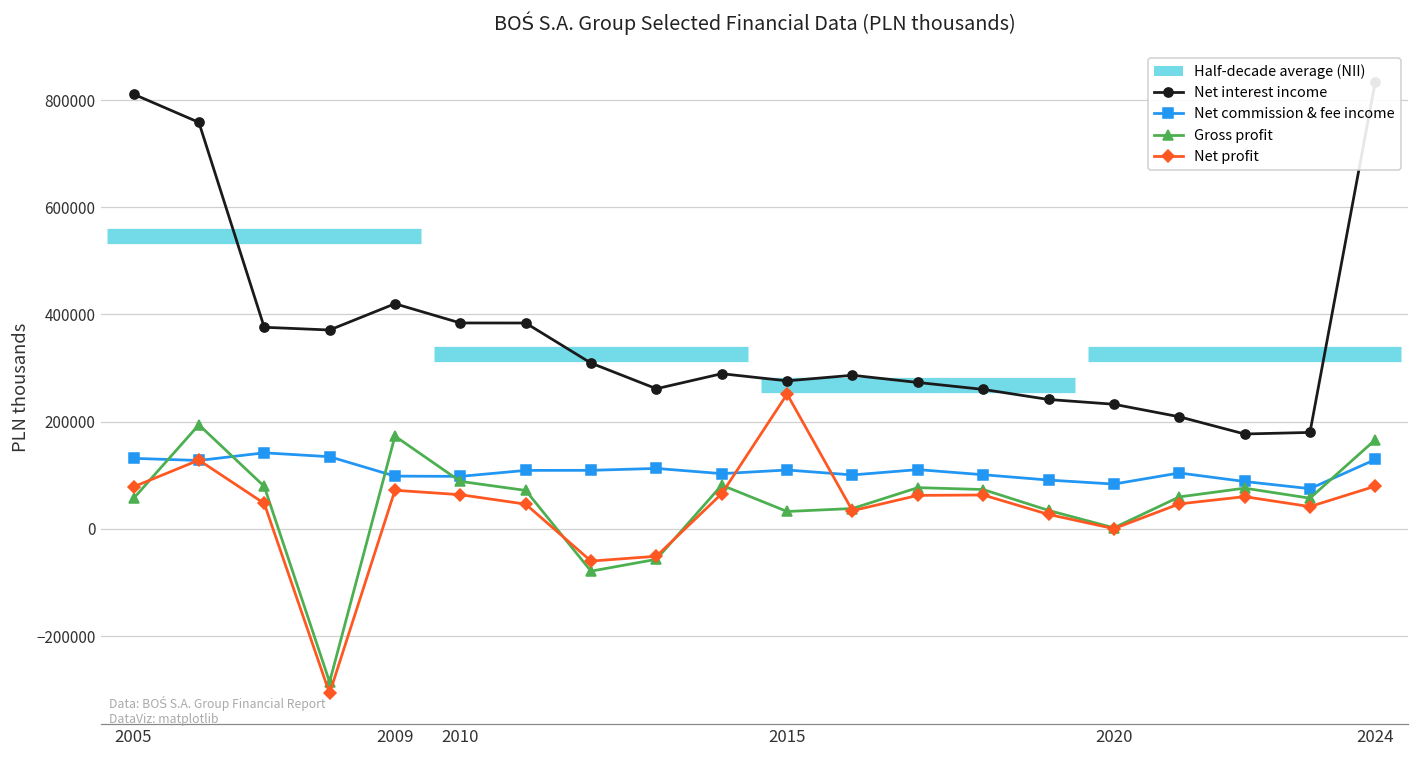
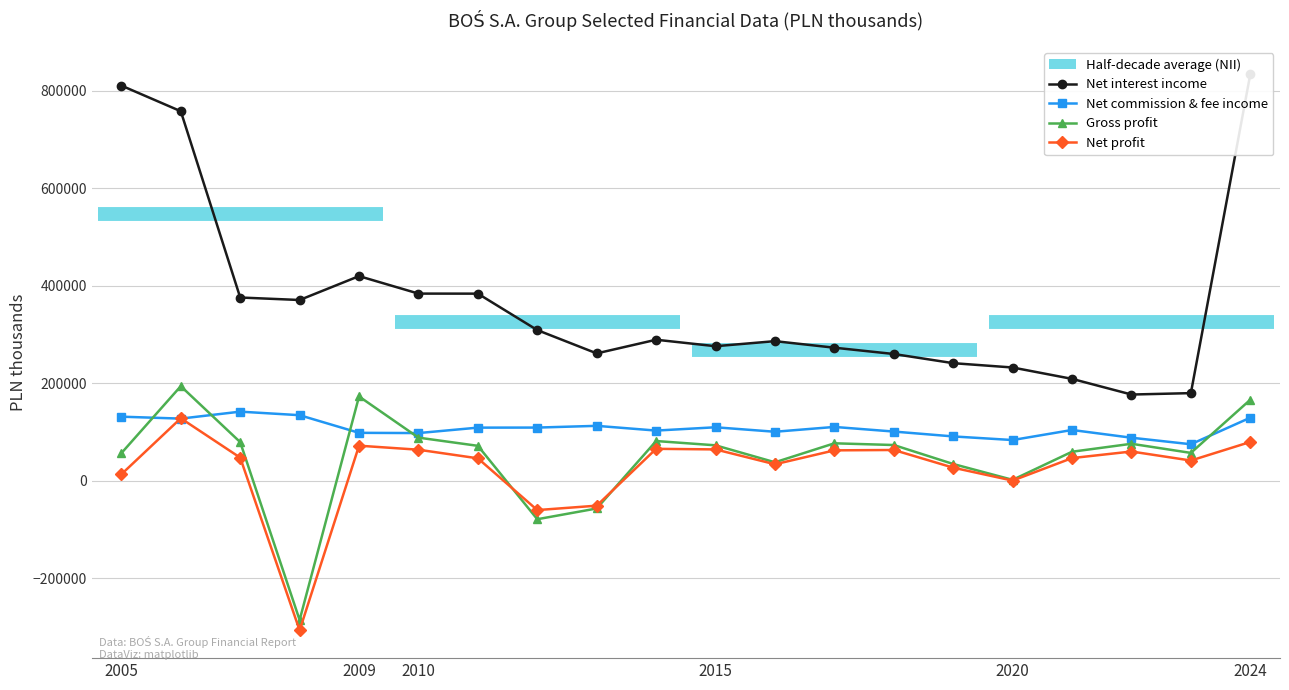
Net profit, 2005: 80000 -> 10000
Gross profit, 2015: 30000 -> 70000
Net profit, 2015: 250000 -> 60000
